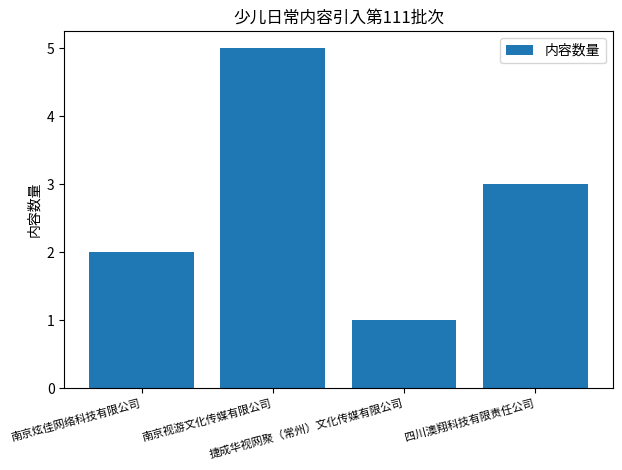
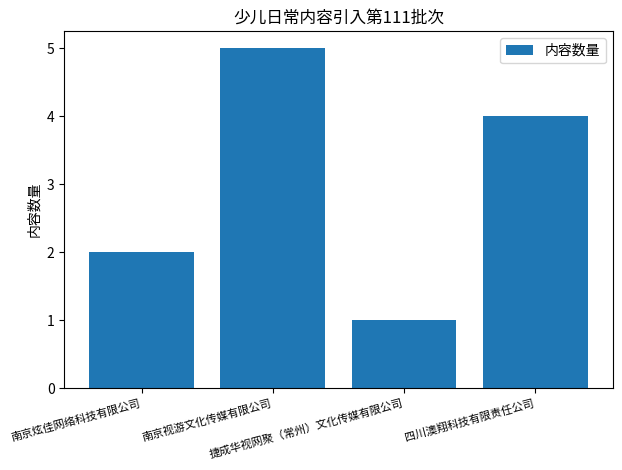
四川澳翔科技有限责任公司: 3 -> 4
